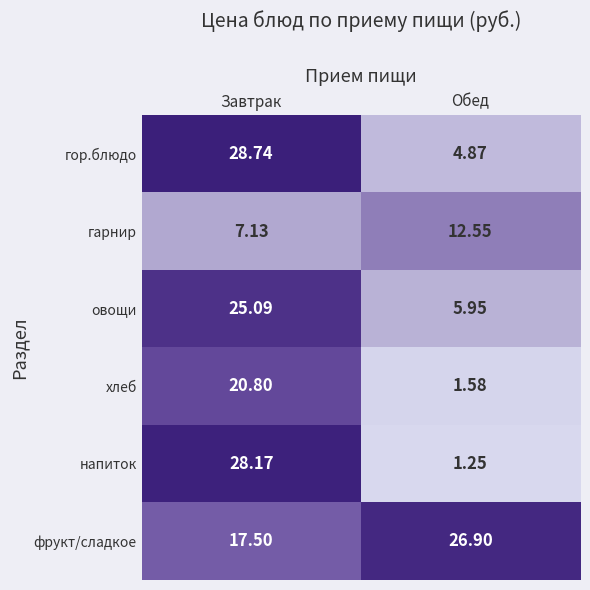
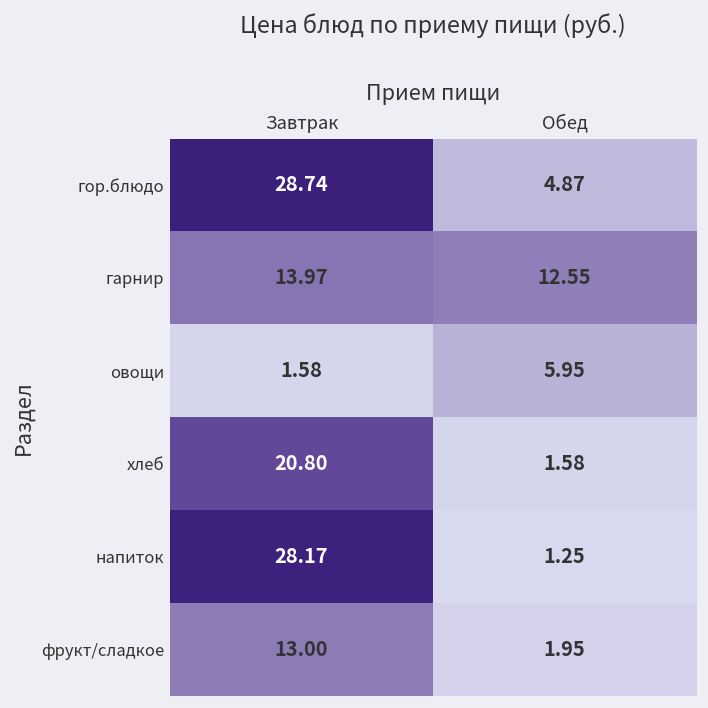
гарнир, Завтрак: 7.13 -> 13.97
овощи, Завтрак: 25.09 -> 1.58
фрукт/сладкое, Завтрак: 17.50 -> 13.00
фрукт/сладкое, Обед: 26.90 -> 1.95
